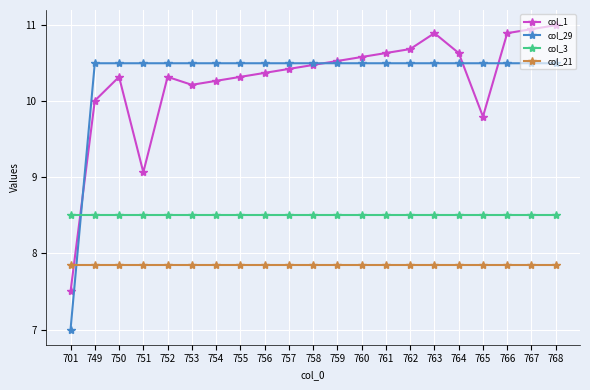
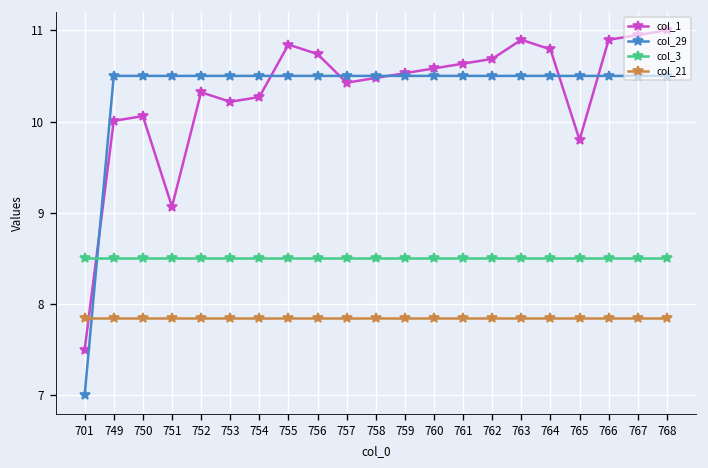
col_1, 750: 10.3 -> 10.1
col_1, 755: 10.3 -> 10.8
col_1, 756: 10.4 -> 10.7
col_1, 764: 10.6 -> 10.8
